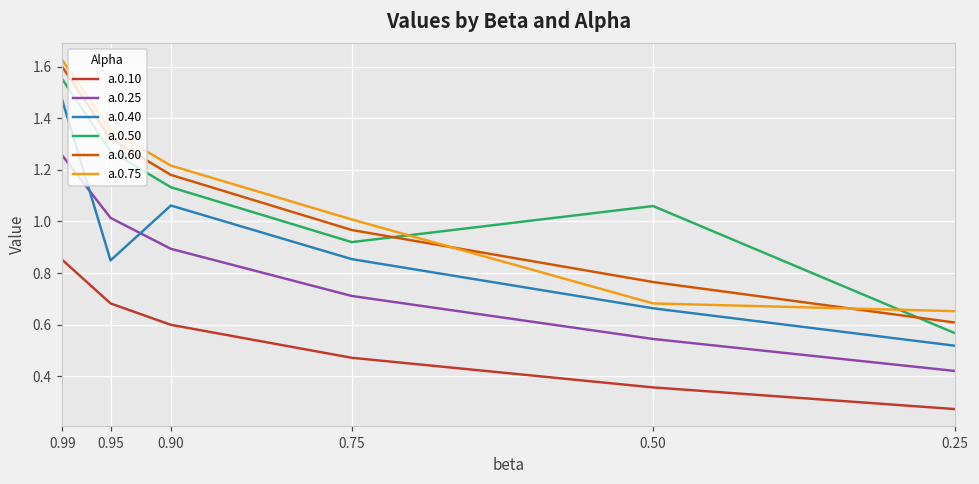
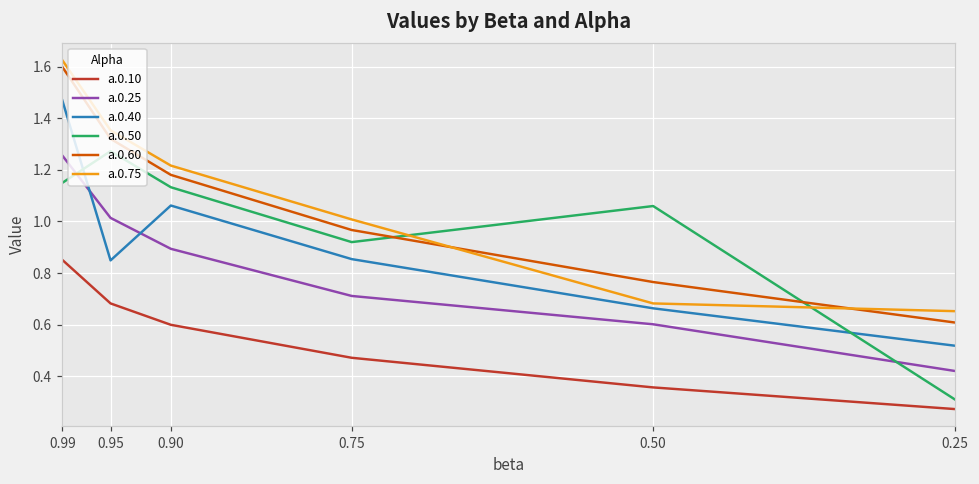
a.0.50, 0.99: 1.55 -> 1.15
a.0.25, 0.50: 0.54 -> 0.60
a.0.50, 0.25: 0.57 -> 0.31
